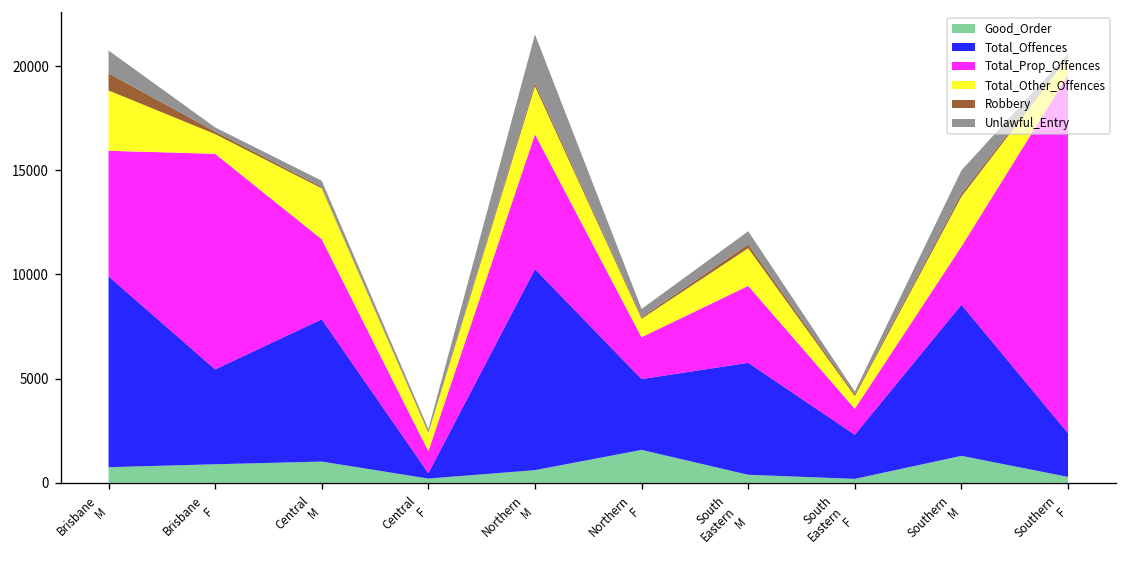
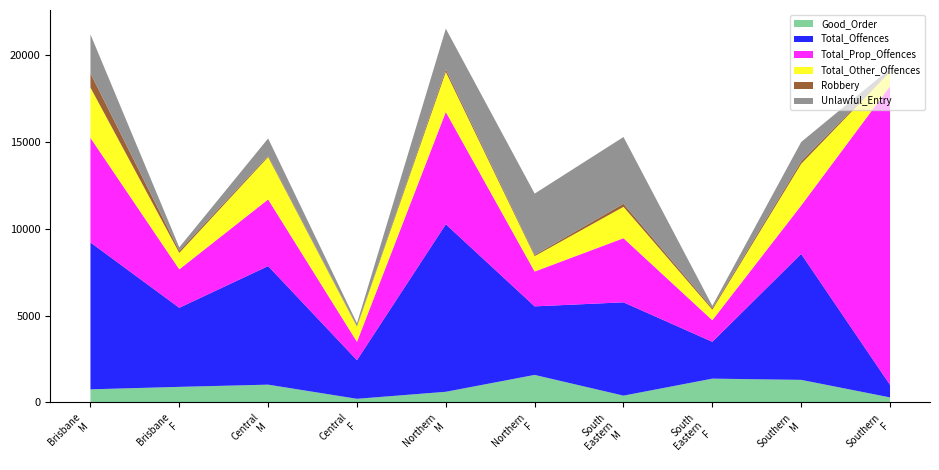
Total_Offences, Brisbane M: 9200 -> 8500
Unlawful_Entry, Brisbane M: 1100 -> 2200
Total_Prop_Offences, Brisbane F: 10300 -> 2200
Unlawful_Entry, Central M: 300 -> 1000
Total_Offences, Central F: 300 -> 2200
Total_Offences, Northern F: 3400 -> 3900
Unlawful_Entry, Northern F: 400 -> 3500
Unlawful_Entry, South Eastern M: 600 -> 3800
Good_Order, South Eastern F: 200 -> 1400
Total_Offences, Southern F: 2100 -> 700
